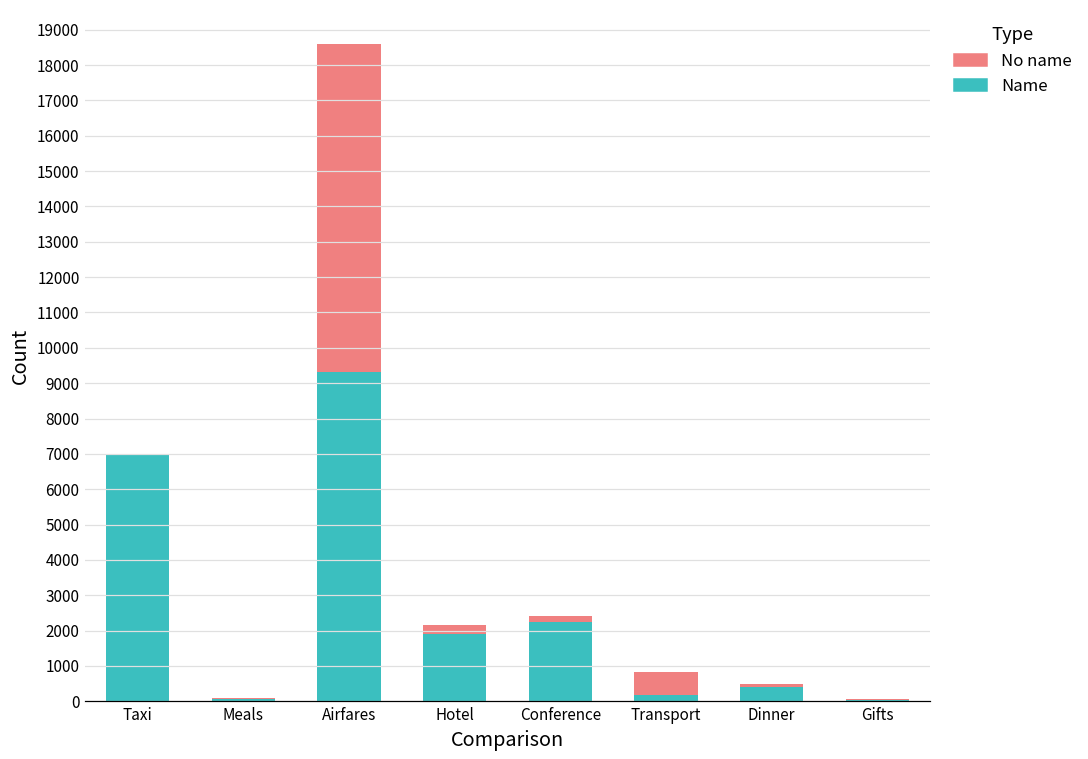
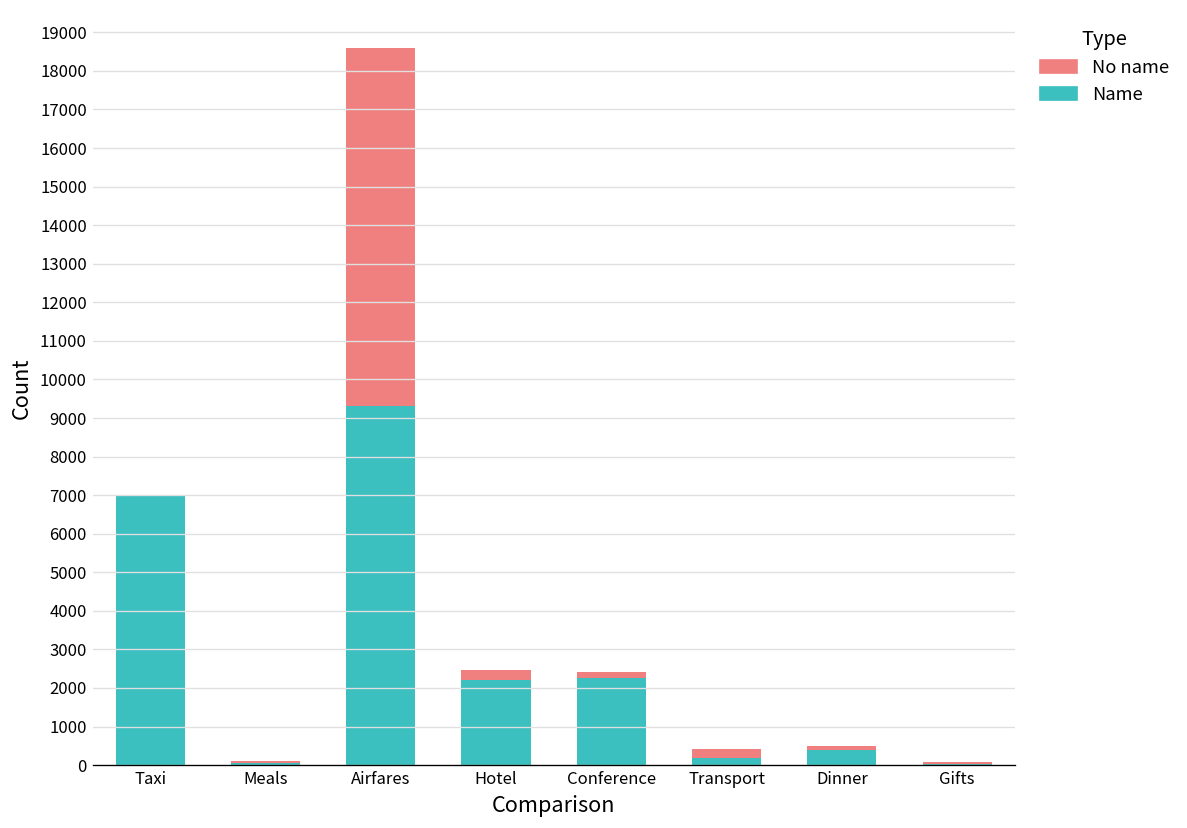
Name, Hotel: 1900 -> 2200
No name, Transport: 700 -> 200
